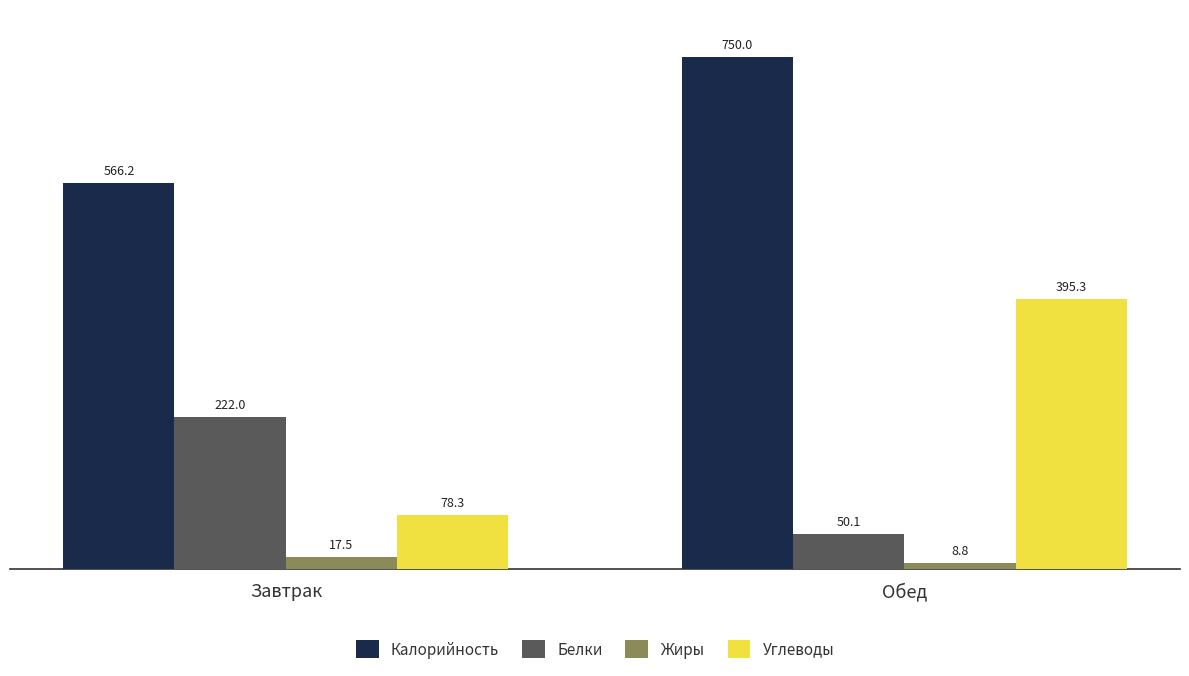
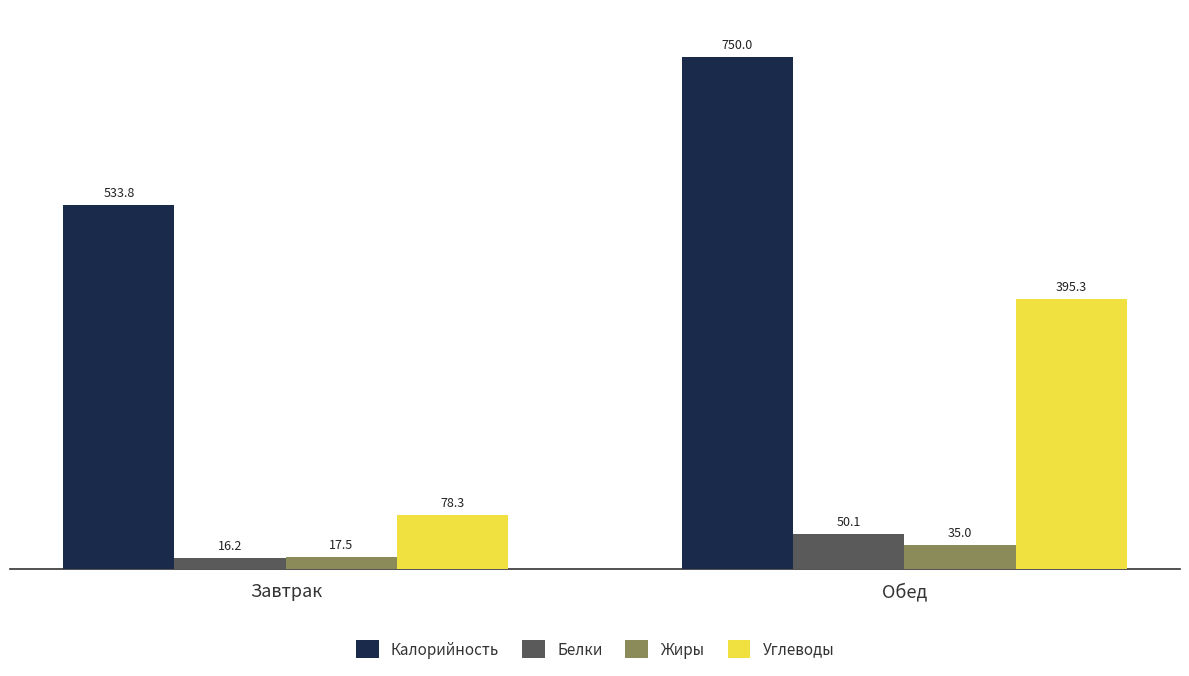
Калорийность, Завтрак: 566.2 -> 533.8
Белки, Завтрак: 222.0 -> 16.2
Жиры, Обед: 8.8 -> 35.0
